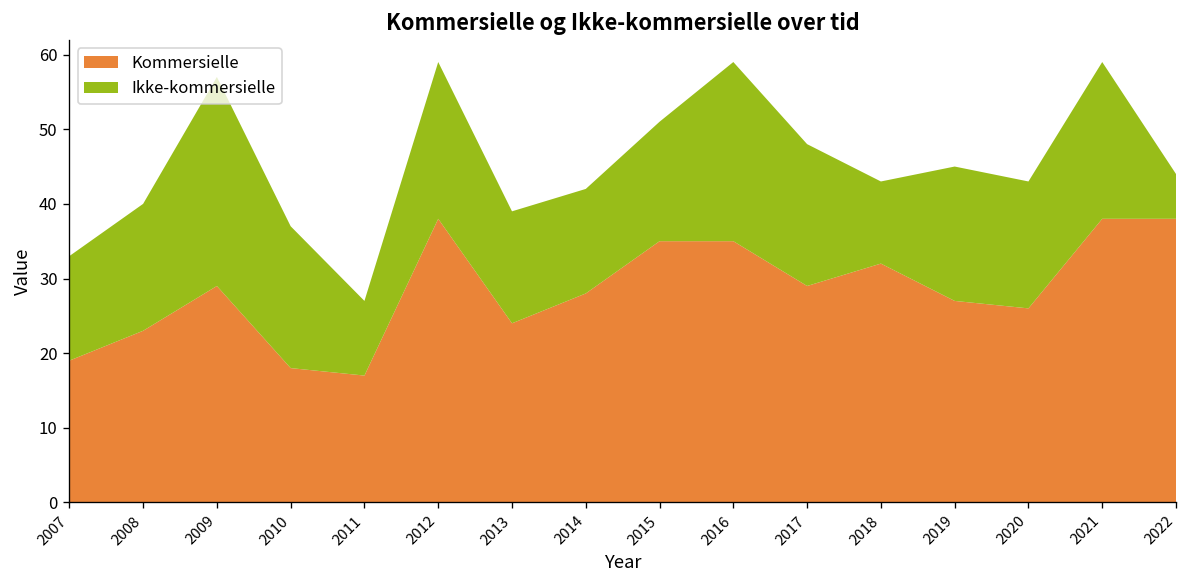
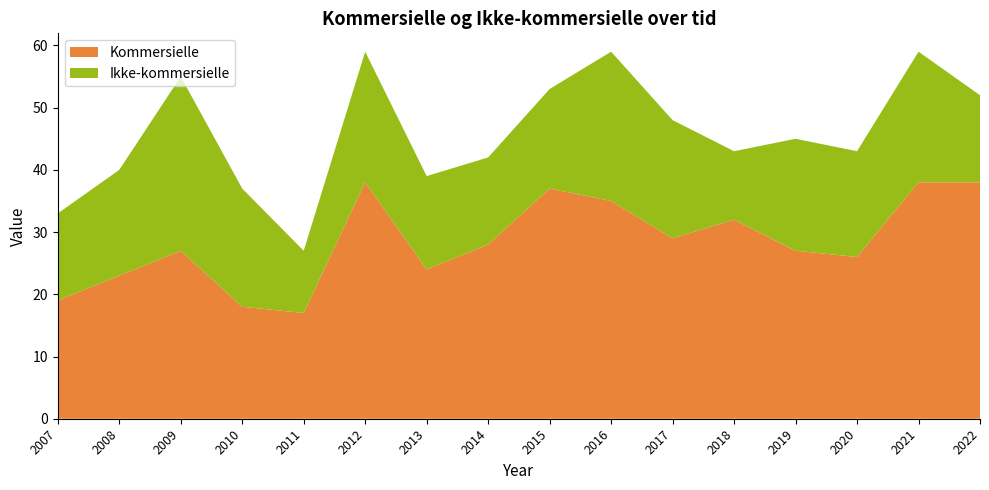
Kommersielle, 2009: 29 -> 27
Kommersielle, 2015: 35 -> 37
Ikke-kommersielle, 2022: 6 -> 14
